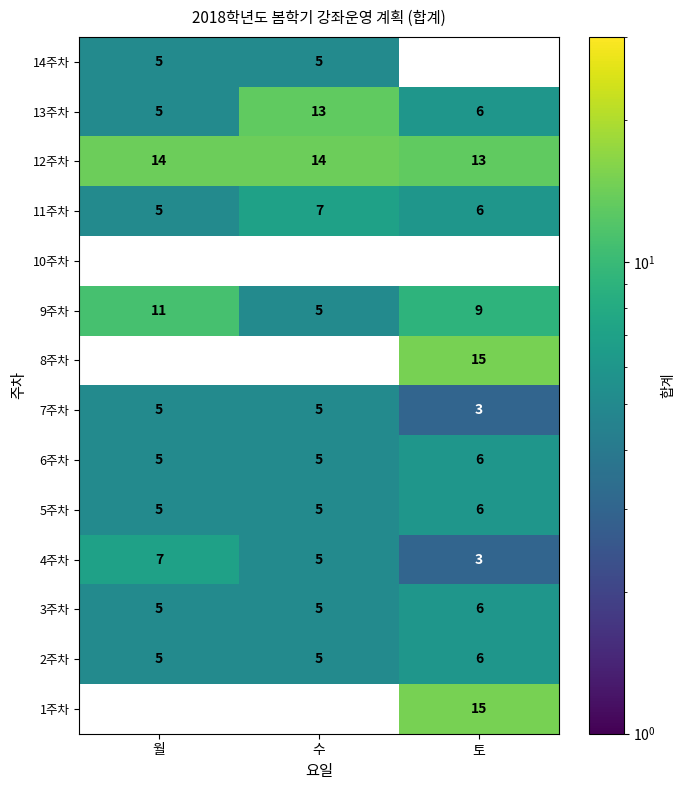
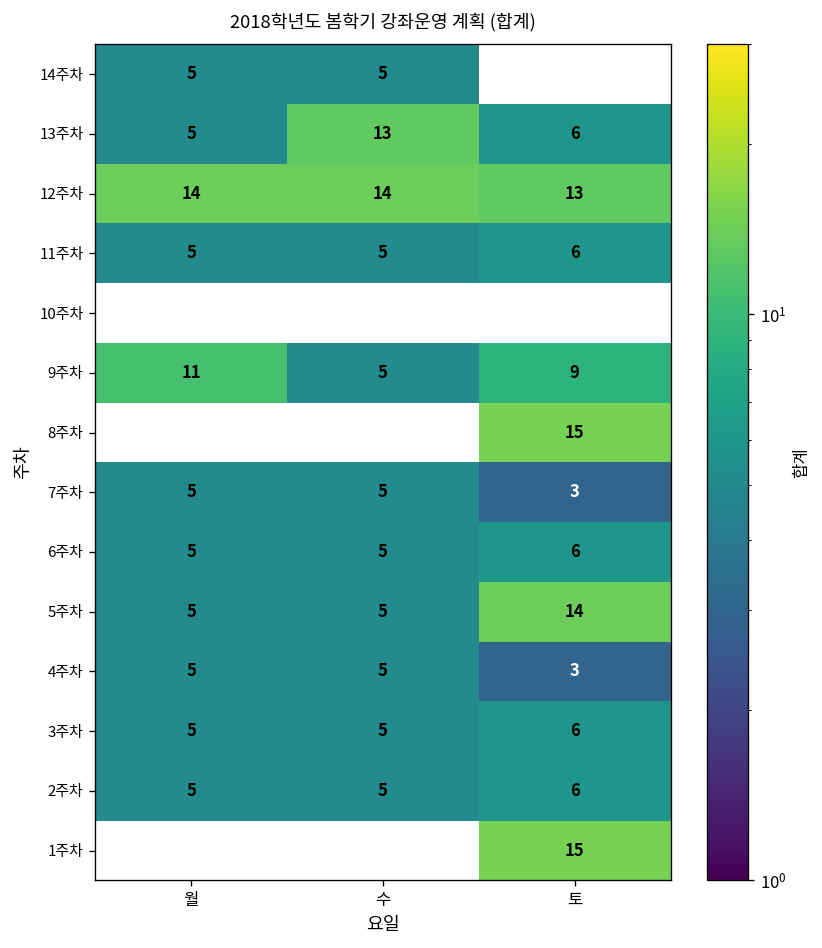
11주차, 수: 7 -> 5
5주차, 토: 6 -> 14
4주차, 월: 7 -> 5
